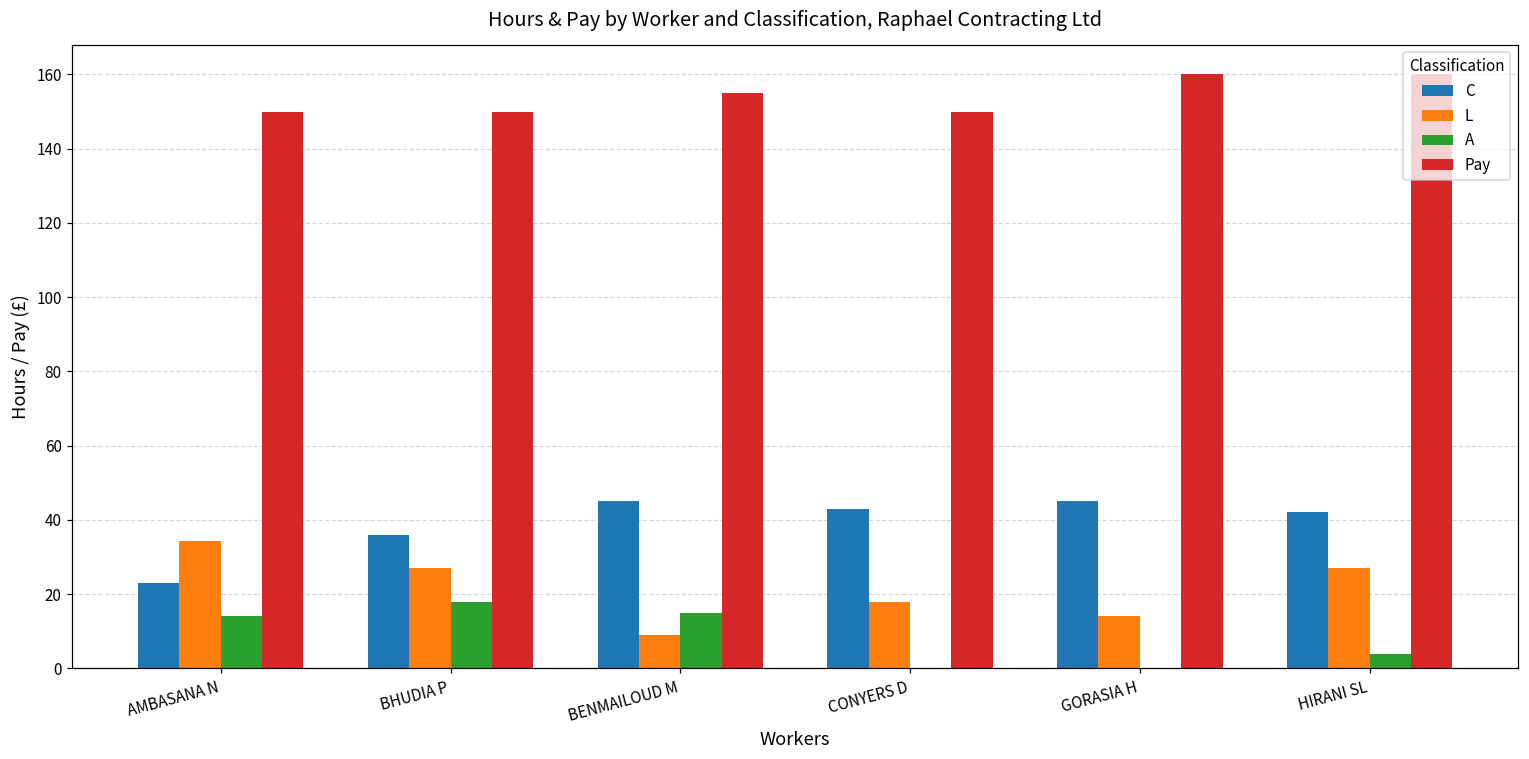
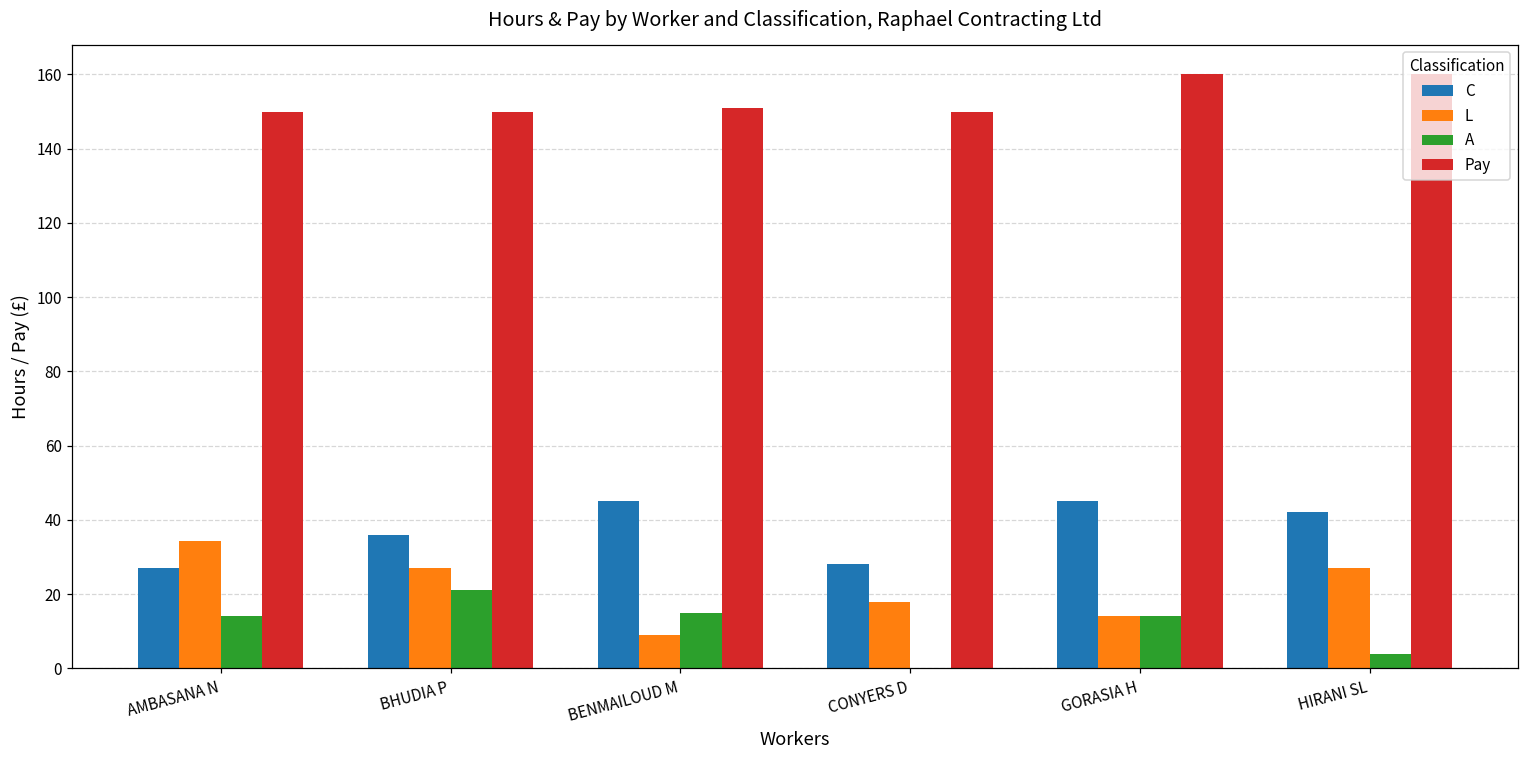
C, AMBASANA N: 23 -> 27
A, BHUDIA P: 18 -> 21
Pay, BENMAILOUD M: 155 -> 151
C, CONYERS D: 43 -> 28
A, GORASIA H: 0 -> 14
